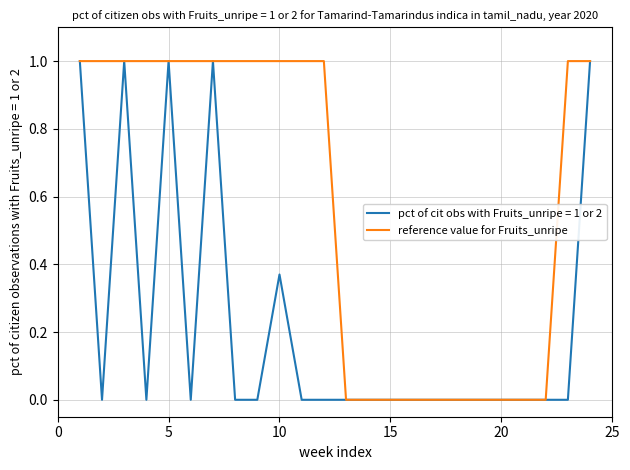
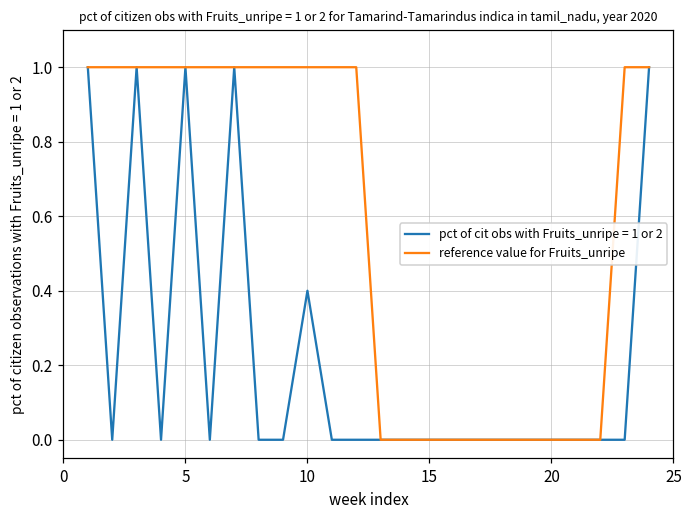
pct of cit obs with Fruits_unripe = 1 or 2, 10: 0.37 -> 0.40
